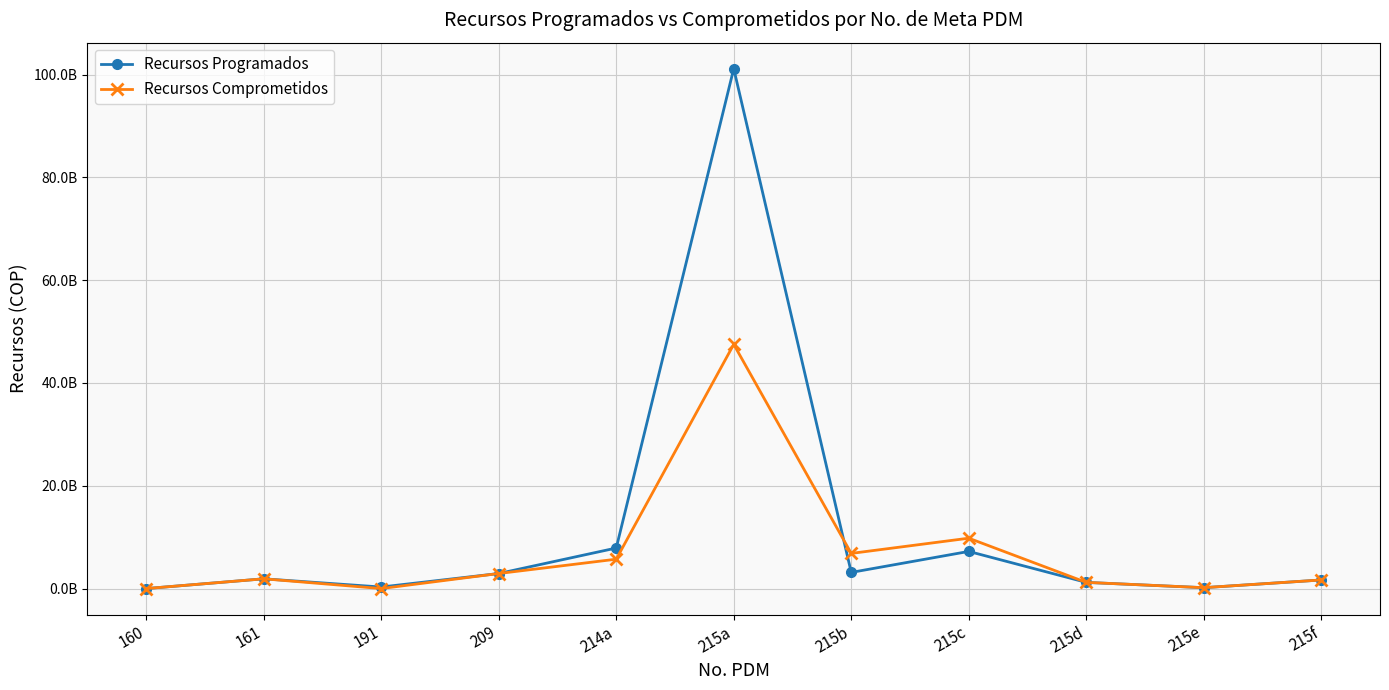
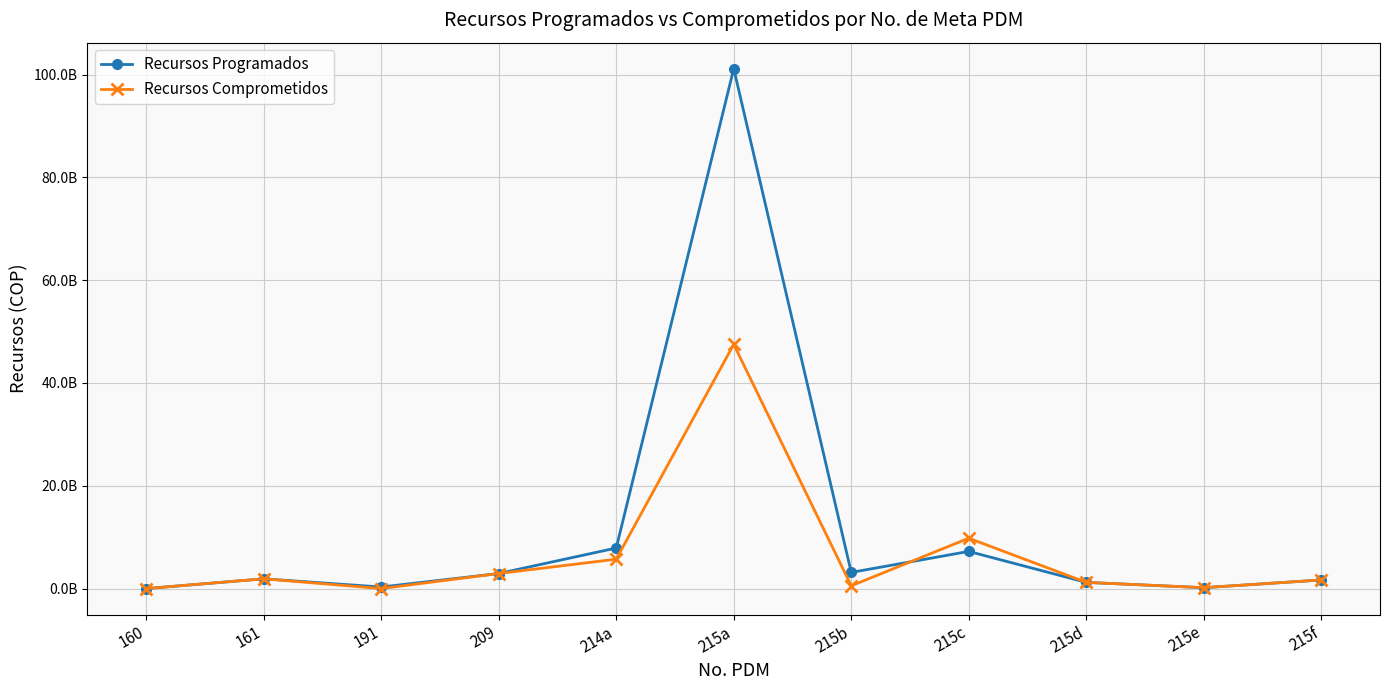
Recursos Comprometidos, 215b: 7000000000 -> 1000000000
